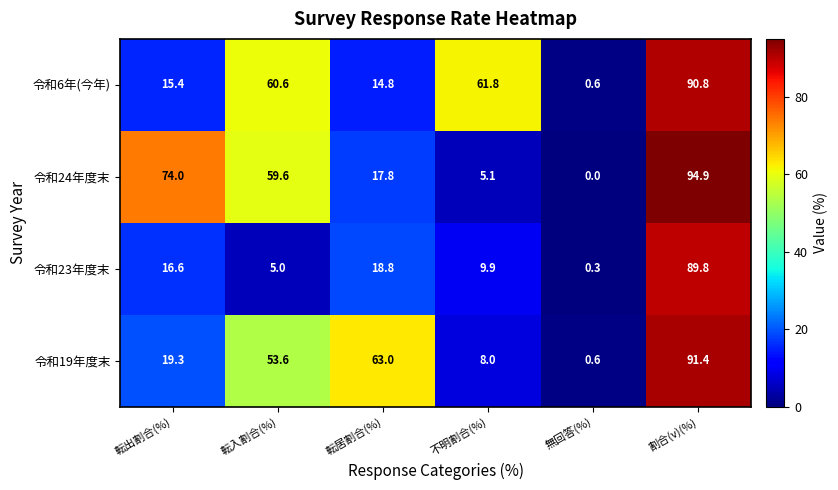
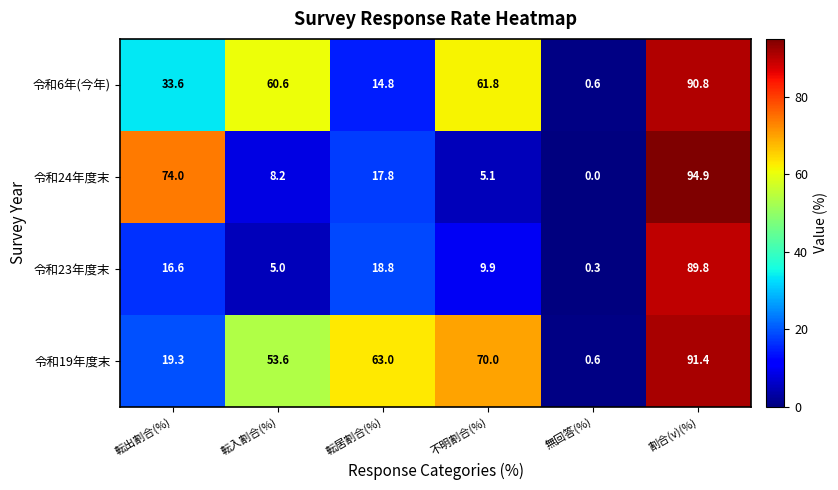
令和6年(今年), 転出割合(%): 15.4 -> 33.6
令和24年度末, 転入割合(%): 59.6 -> 8.2
令和19年度末, 不明割合(%): 8.0 -> 70.0
